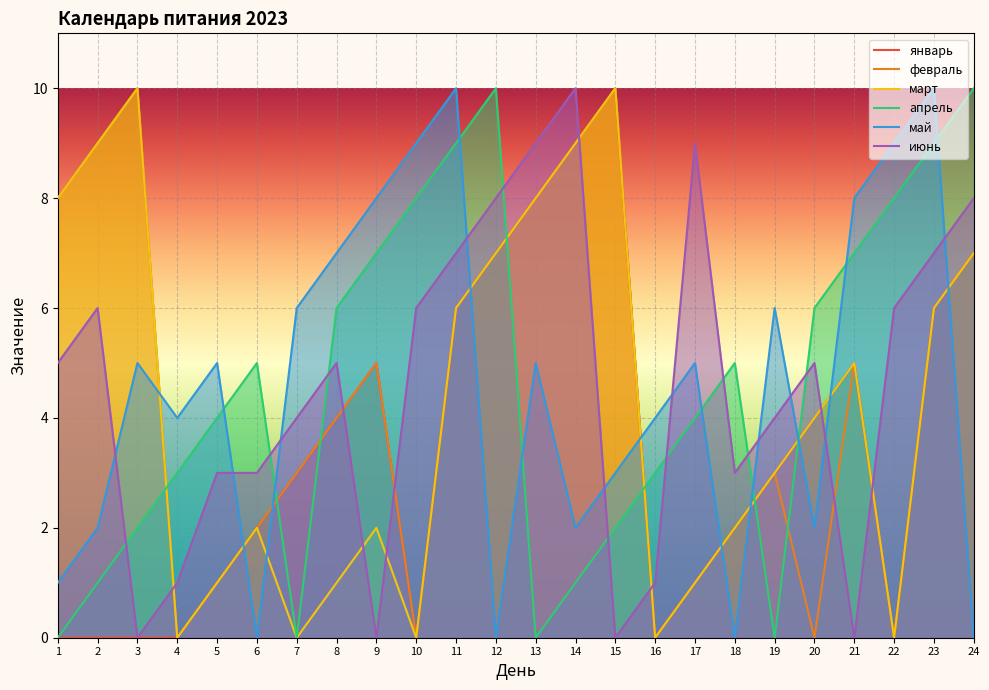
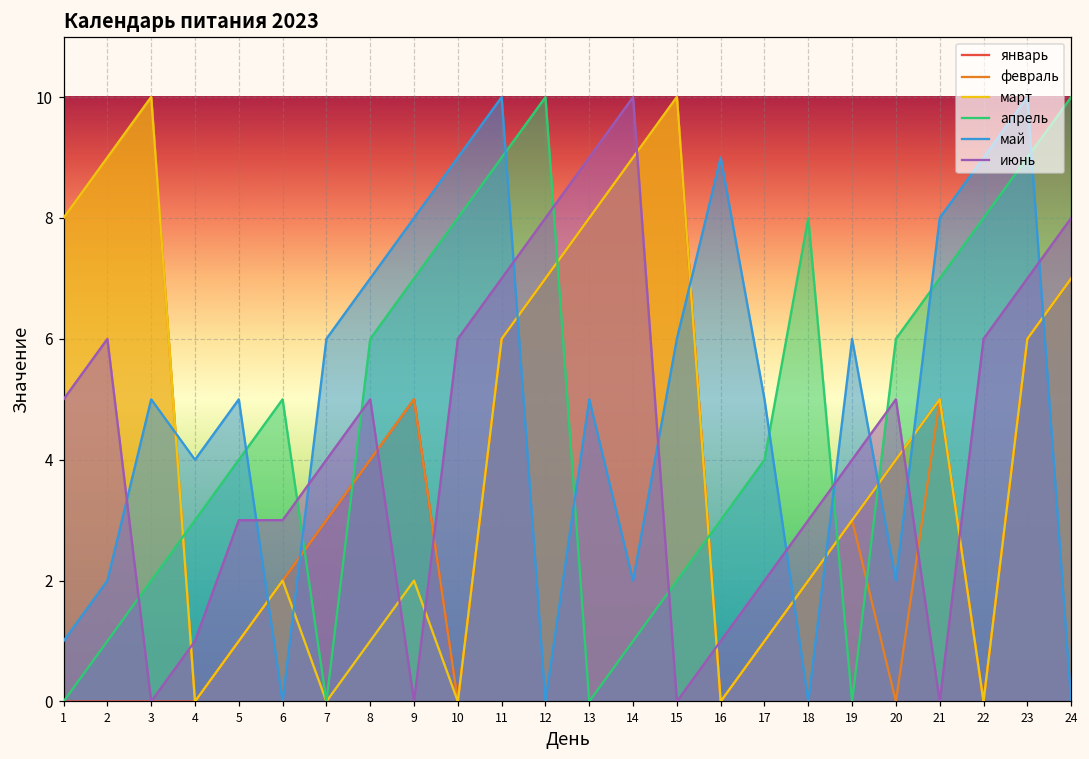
май, 15: 3 -> 6
май, 16: 4 -> 9
июнь, 17: 9 -> 2
апрель, 18: 5 -> 8
